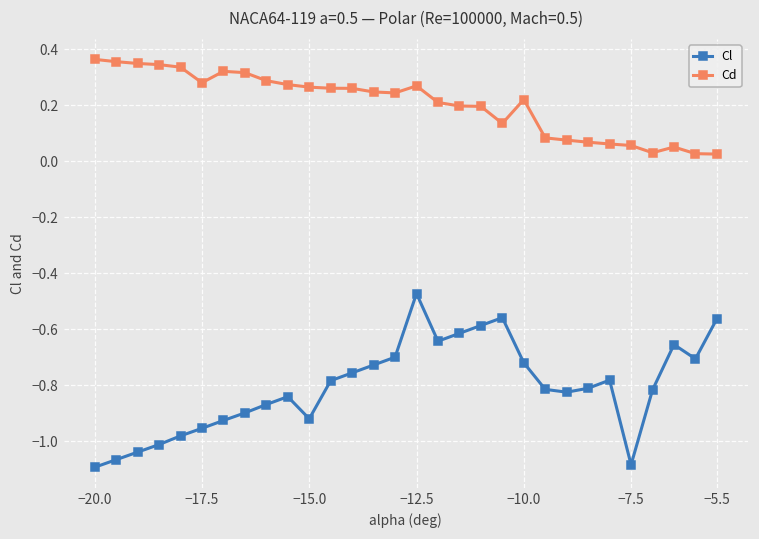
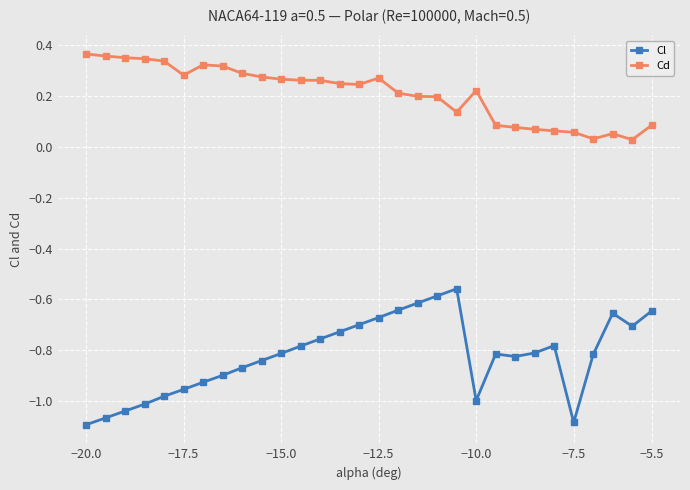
Cl, −15.0: -0.92 -> -0.81
Cl, −12.5: -0.47 -> -0.67
Cl, −10.0: -0.72 -> -1.00
Cl, −5.5: -0.56 -> -0.65
Cd, −5.5: 0.03 -> 0.08
